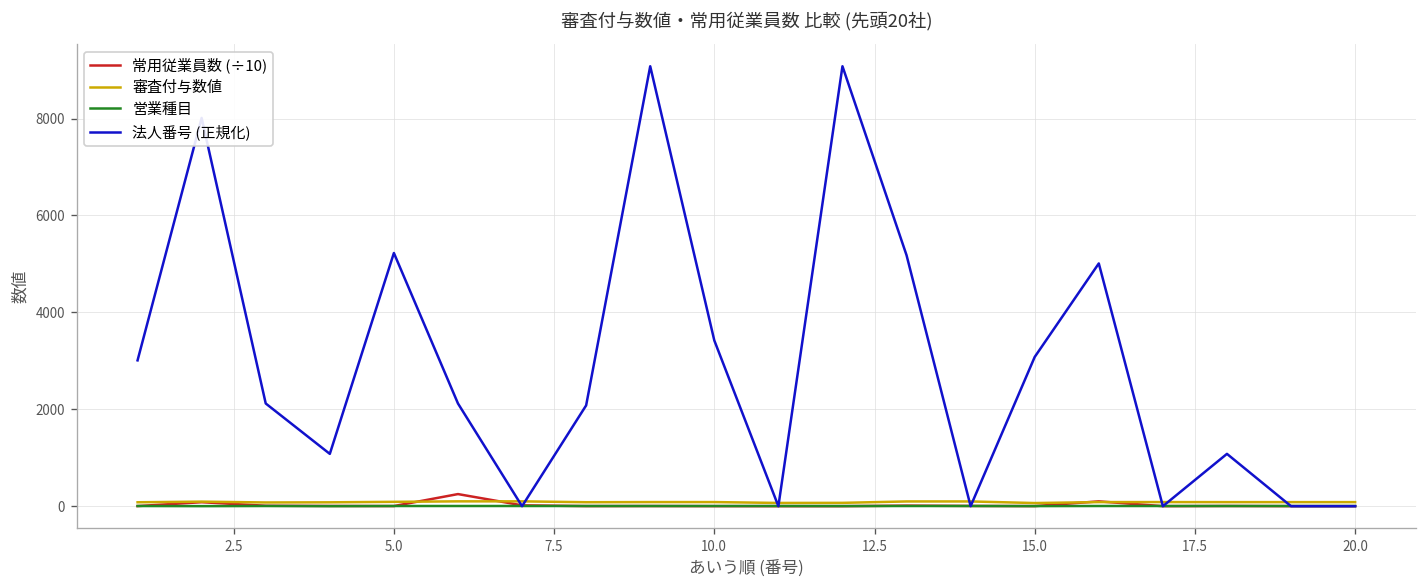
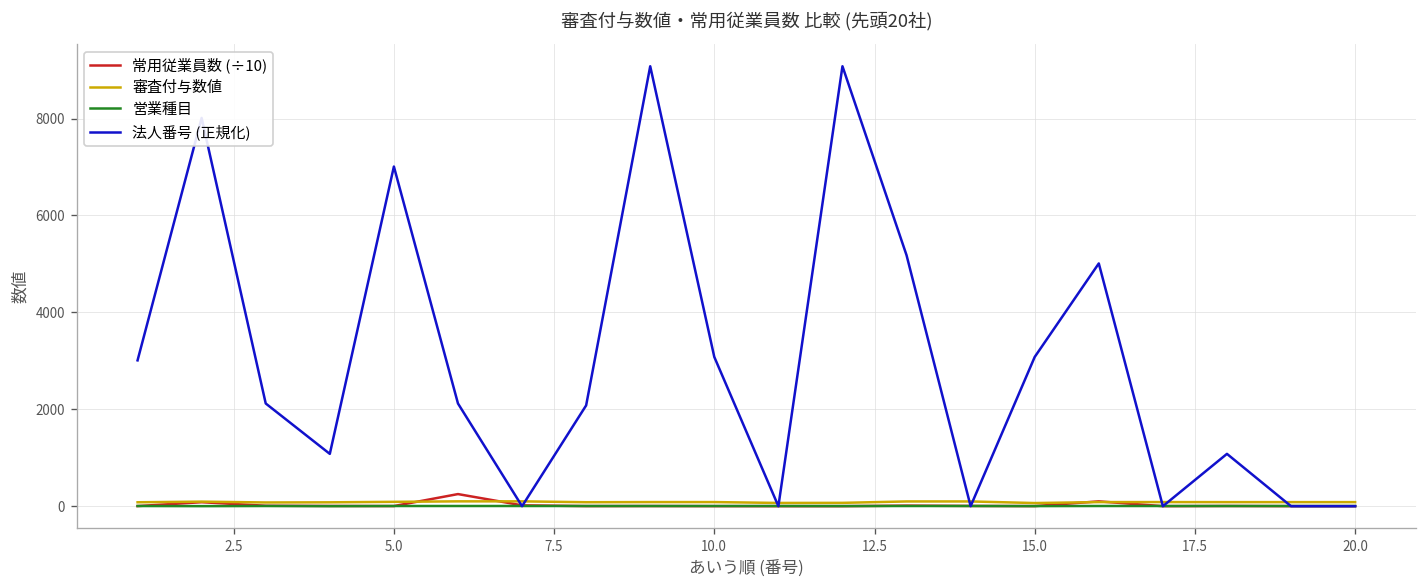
法人番号 (正規化), 5.0: 5200 -> 7000
法人番号 (正規化), 10.0: 3400 -> 3100
